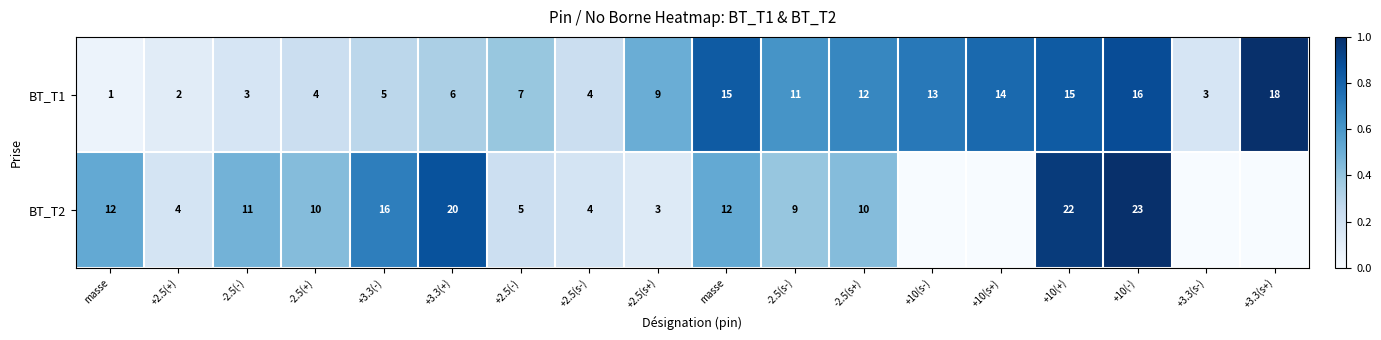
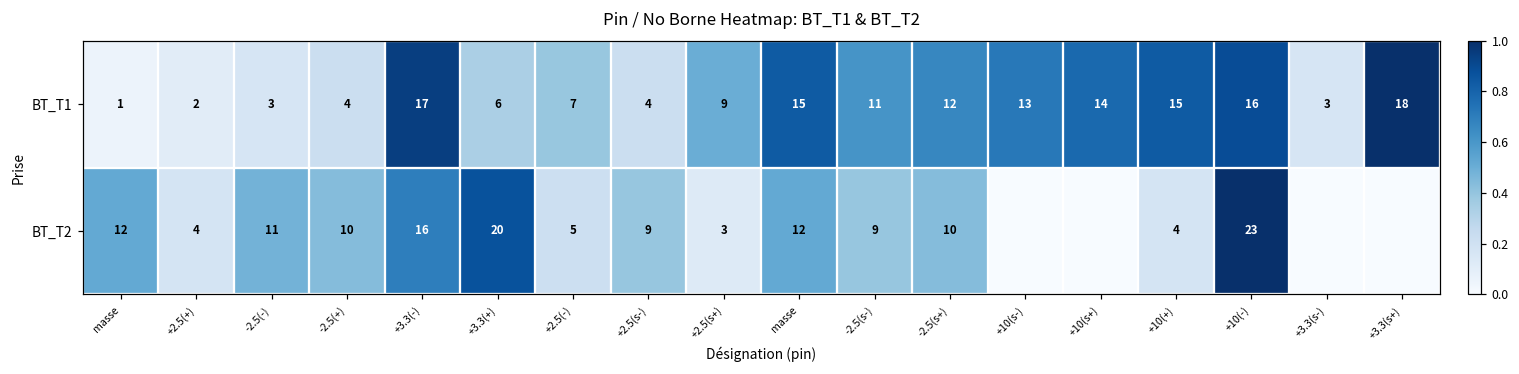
BT_T1, +3.3(-): 5 -> 17
BT_T2, +2.5(s-): 4 -> 9
BT_T2, +10(+): 22 -> 4
